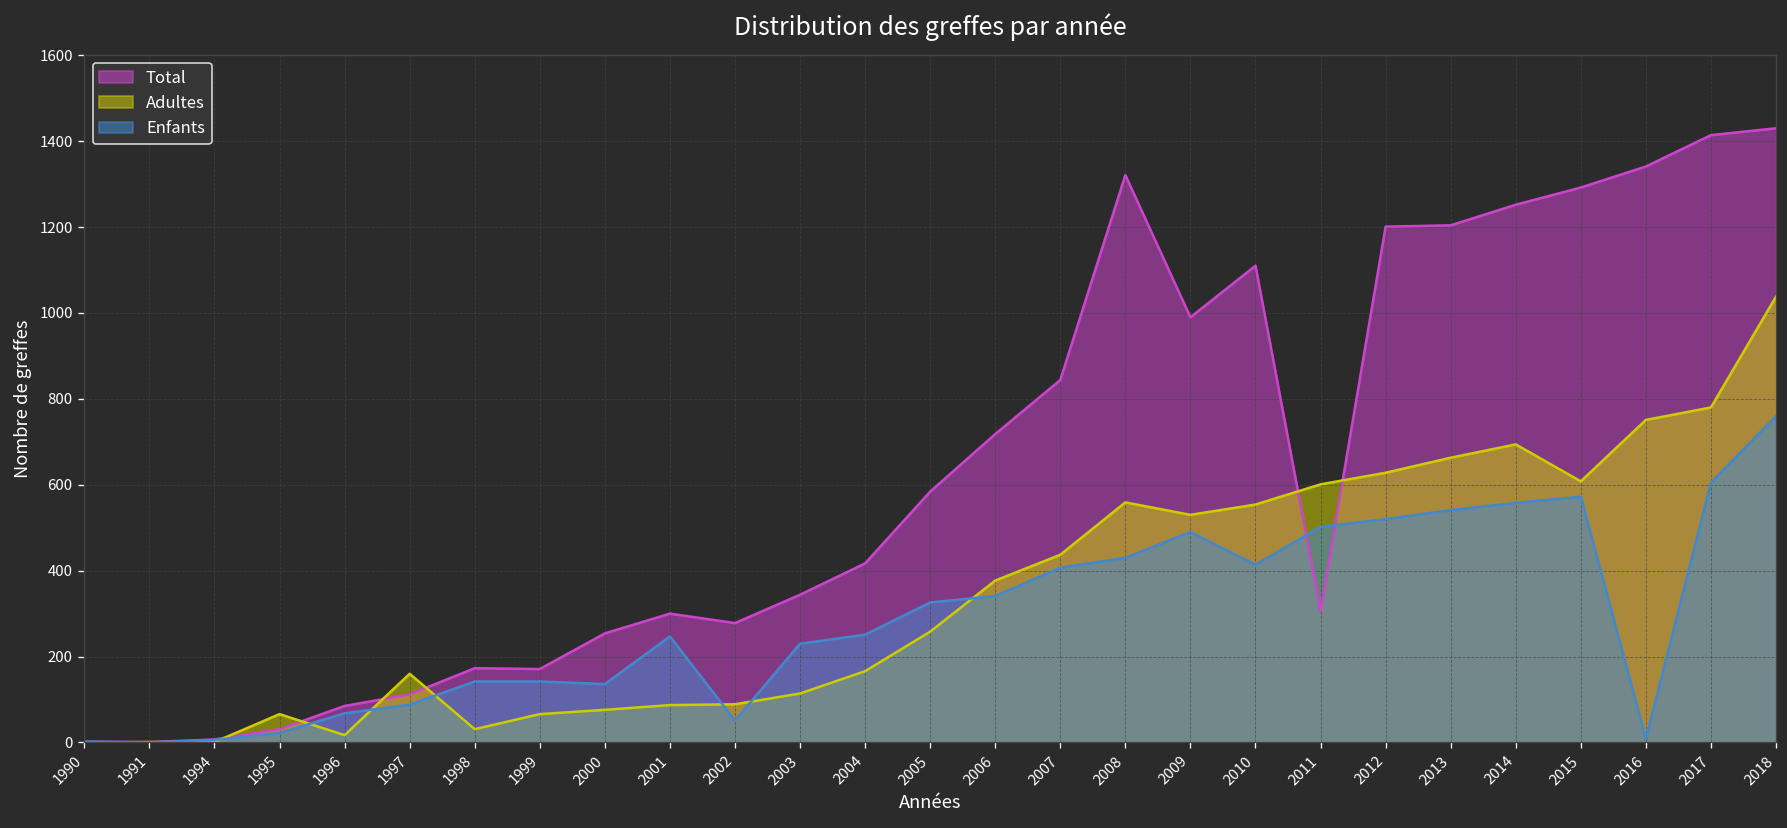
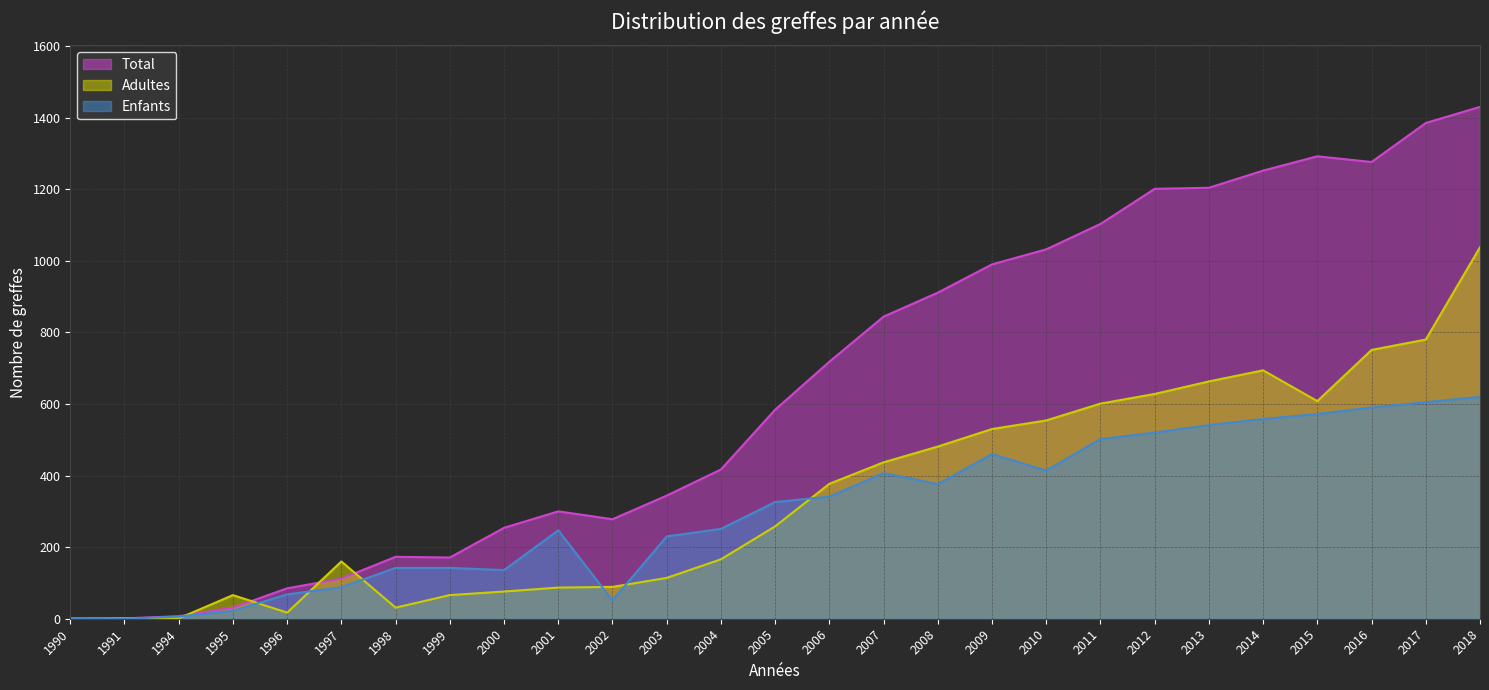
Total, 2008: 1320 -> 910
Adultes, 2008: 560 -> 480
Enfants, 2008: 430 -> 380
Enfants, 2009: 490 -> 460
Total, 2010: 1110 -> 1030
Total, 2011: 310 -> 1100
Total, 2016: 1340 -> 1280
Enfants, 2016: 10 -> 590
Total, 2017: 1410 -> 1390
Enfants, 2018: 760 -> 620
